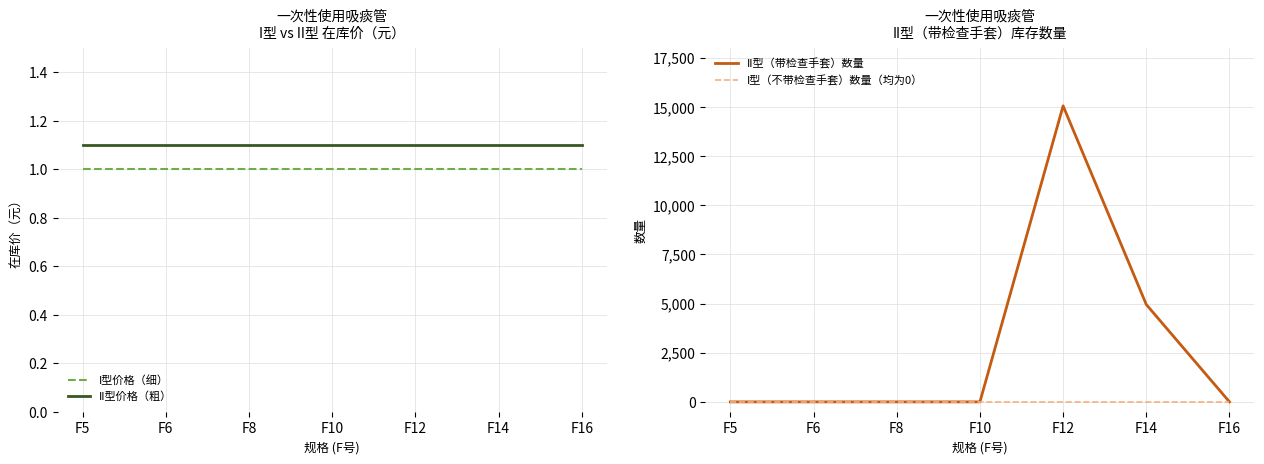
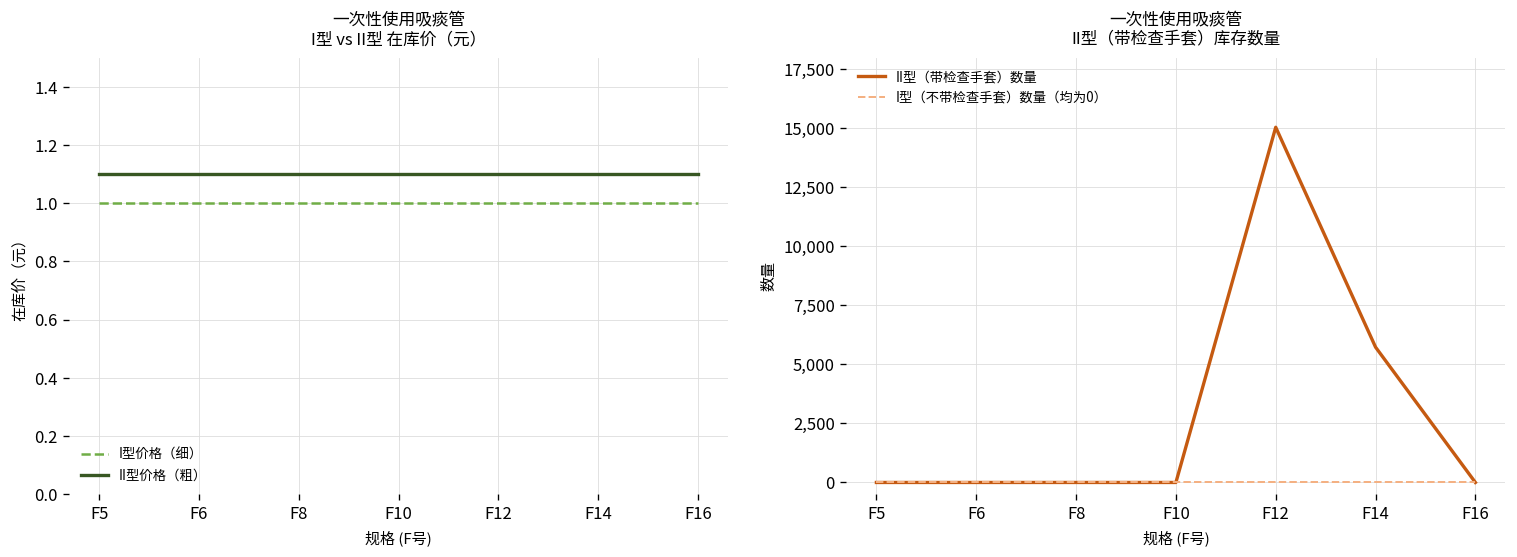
一次性使用吸痰管 II型（带检查手套）库存数量, II型（带检查手套）数量, F14: 5,000 -> 5,700
